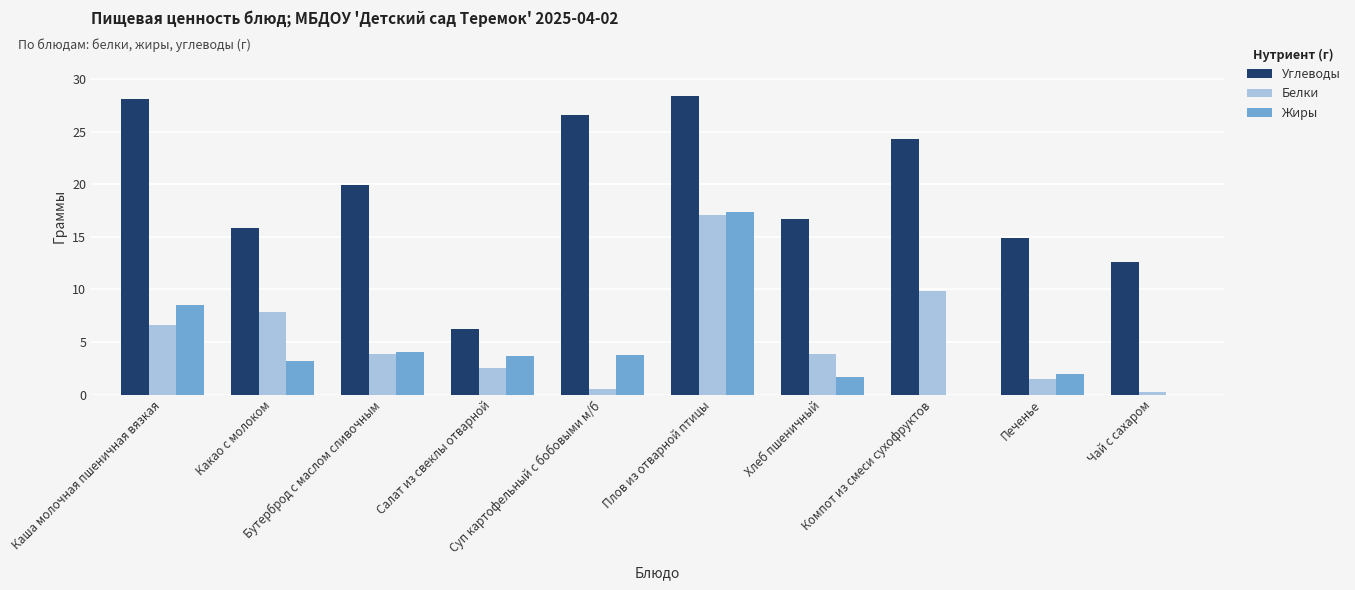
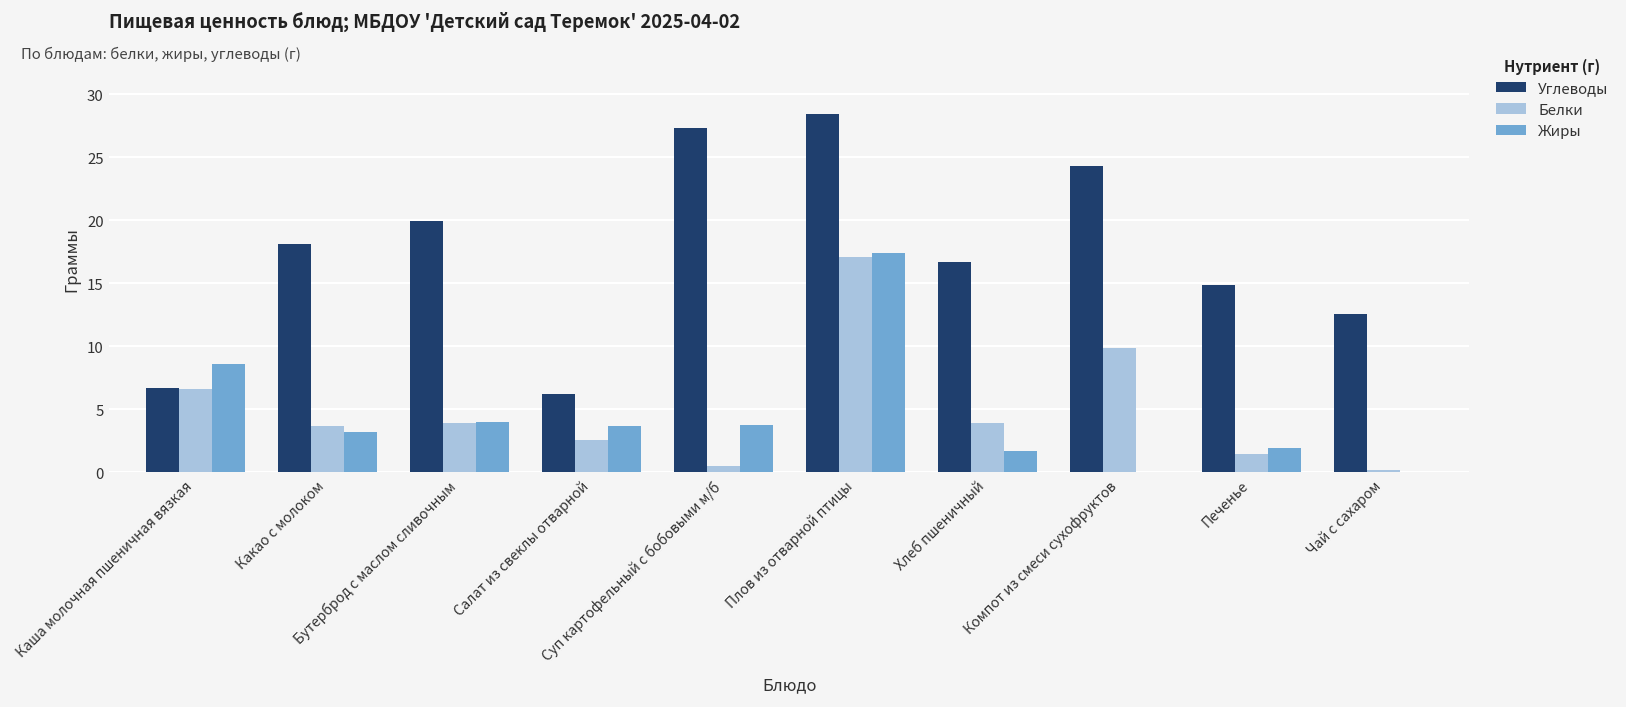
Углеводы, Каша молочная пшеничная вязкая: 28.1 -> 6.7
Углеводы, Какао с молоком: 15.8 -> 18.1
Белки, Какао с молоком: 7.8 -> 3.7
Углеводы, Суп картофельный с бобовыми м/б: 26.6 -> 27.3
